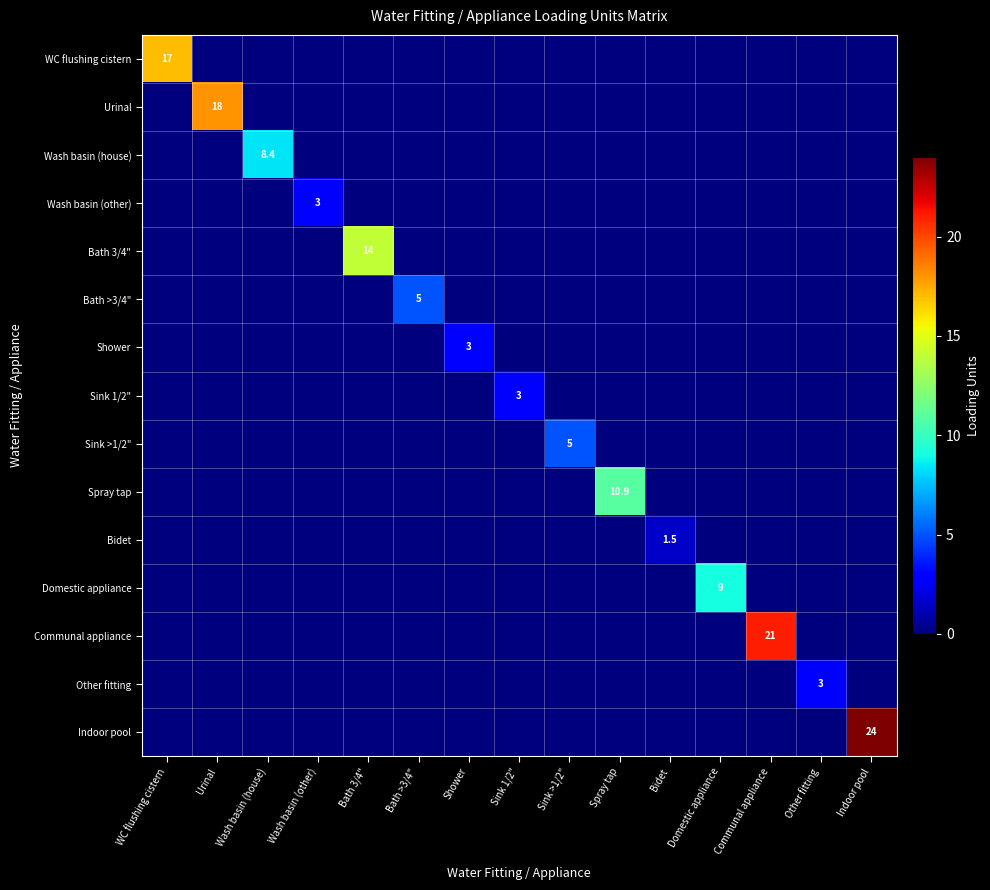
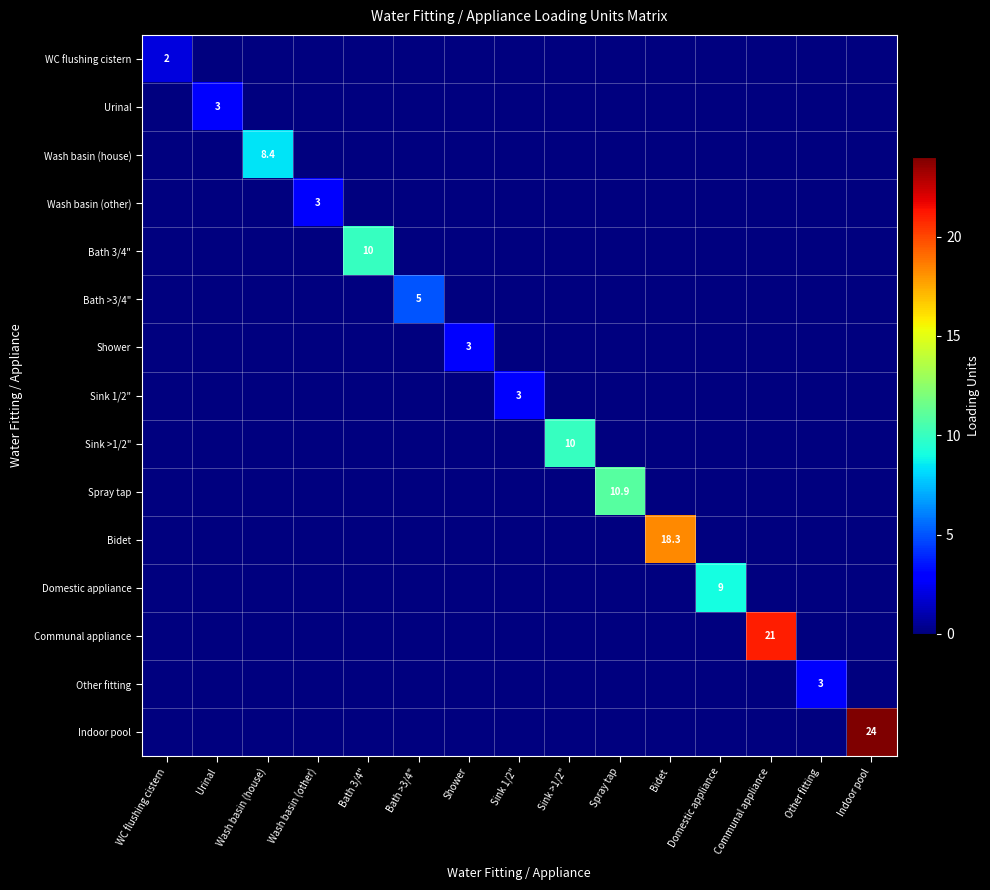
WC flushing cistern, WC flushing cistern: 17 -> 2
Urinal, Urinal: 18 -> 3
Bath 3/4", Bath 3/4": 14 -> 10
Sink >1/2", Sink >1/2": 5 -> 10
Bidet, Bidet: 1.5 -> 18.3
